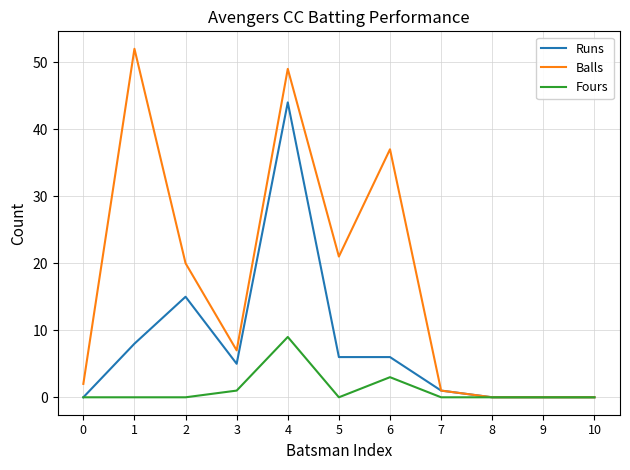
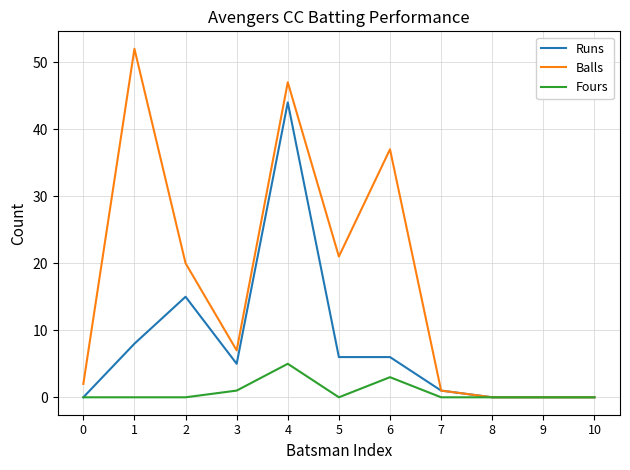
Balls, 4: 49 -> 47
Fours, 4: 9 -> 5
